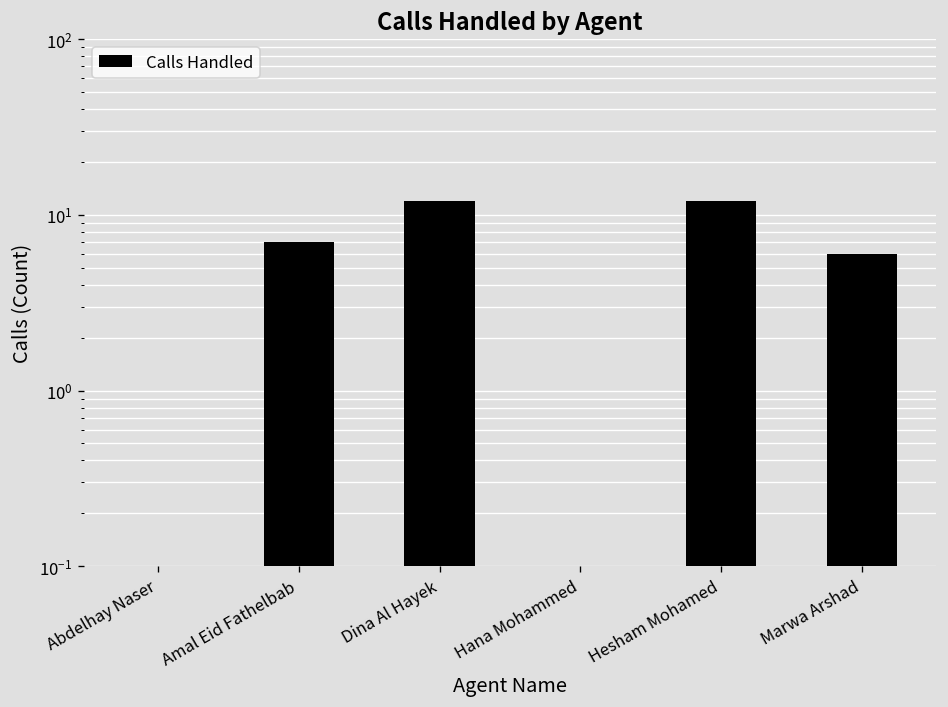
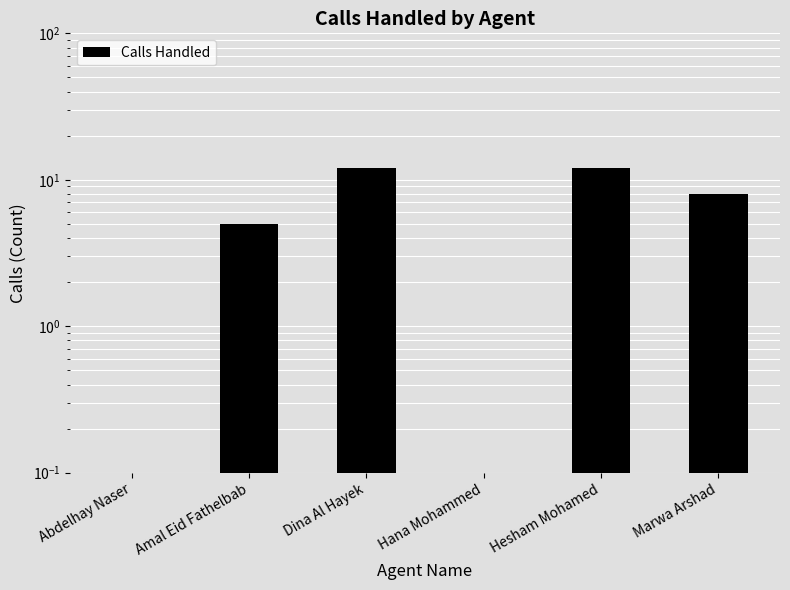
Amal Eid Fathelbab: 7 -> 5
Marwa Arshad: 6 -> 8
